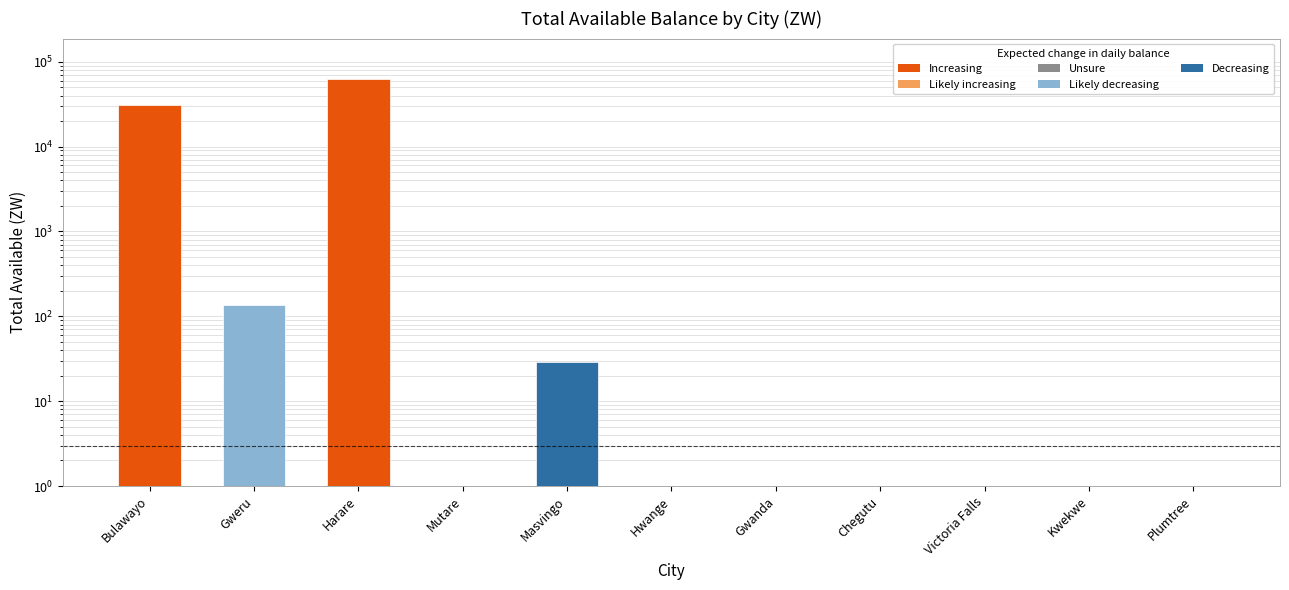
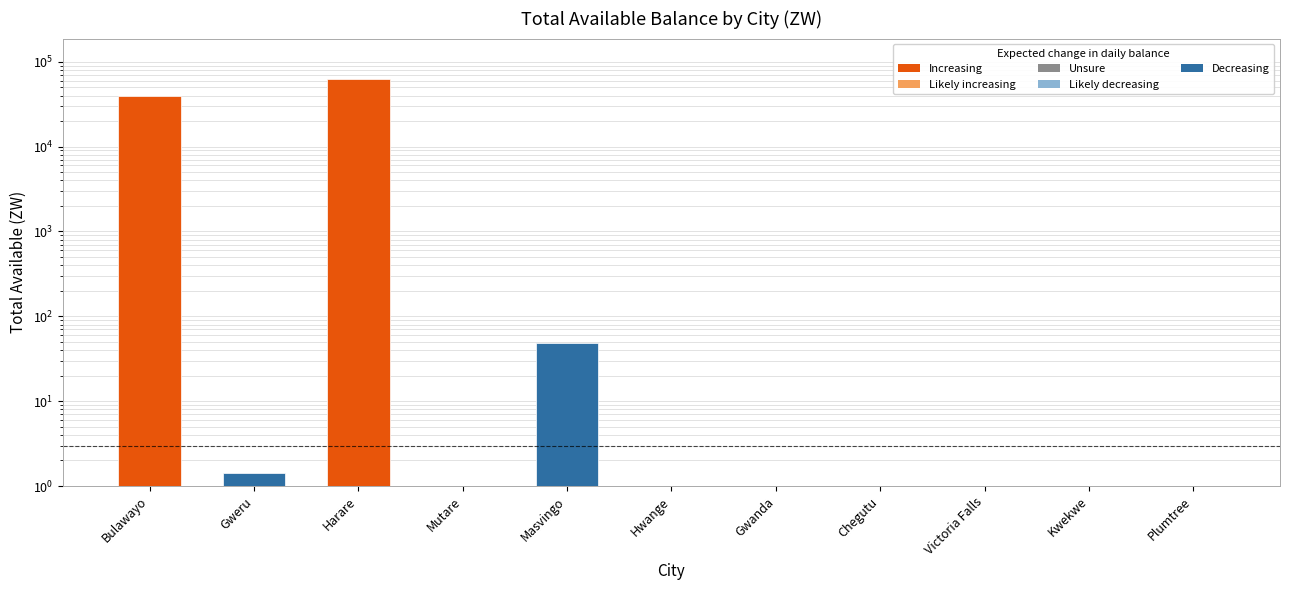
Bulawayo: 31000 -> 40000
Gweru: 140 -> 1.4
Masvingo: 29 -> 50
